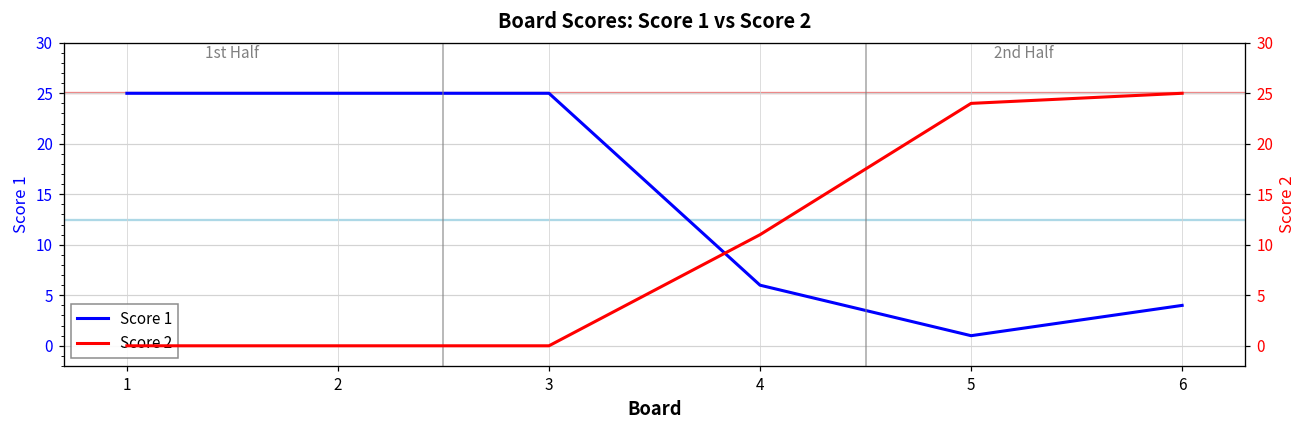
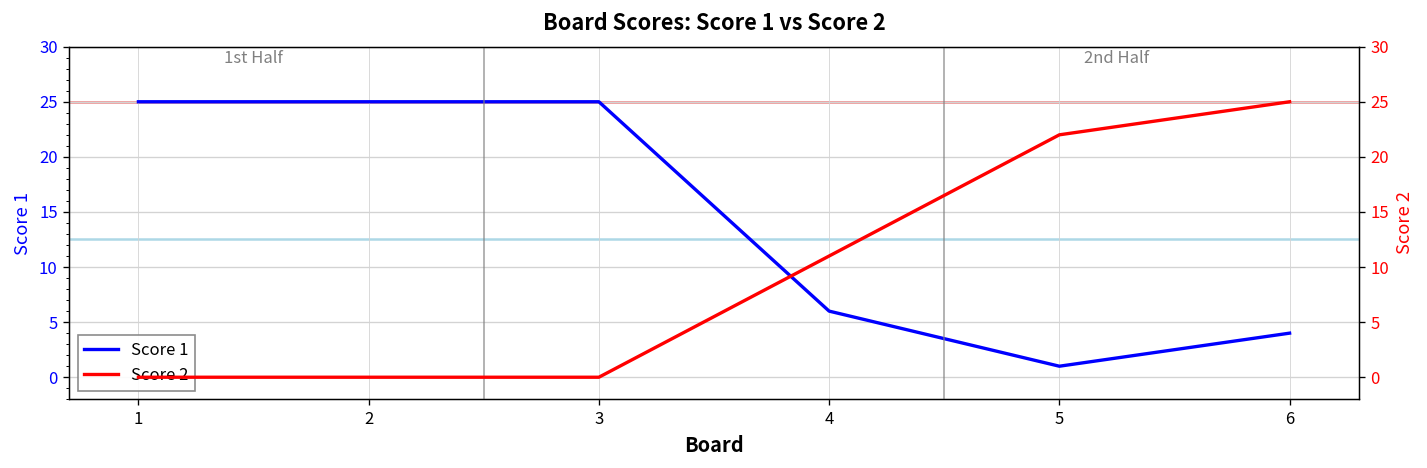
Score 2, 5: 24 -> 22
